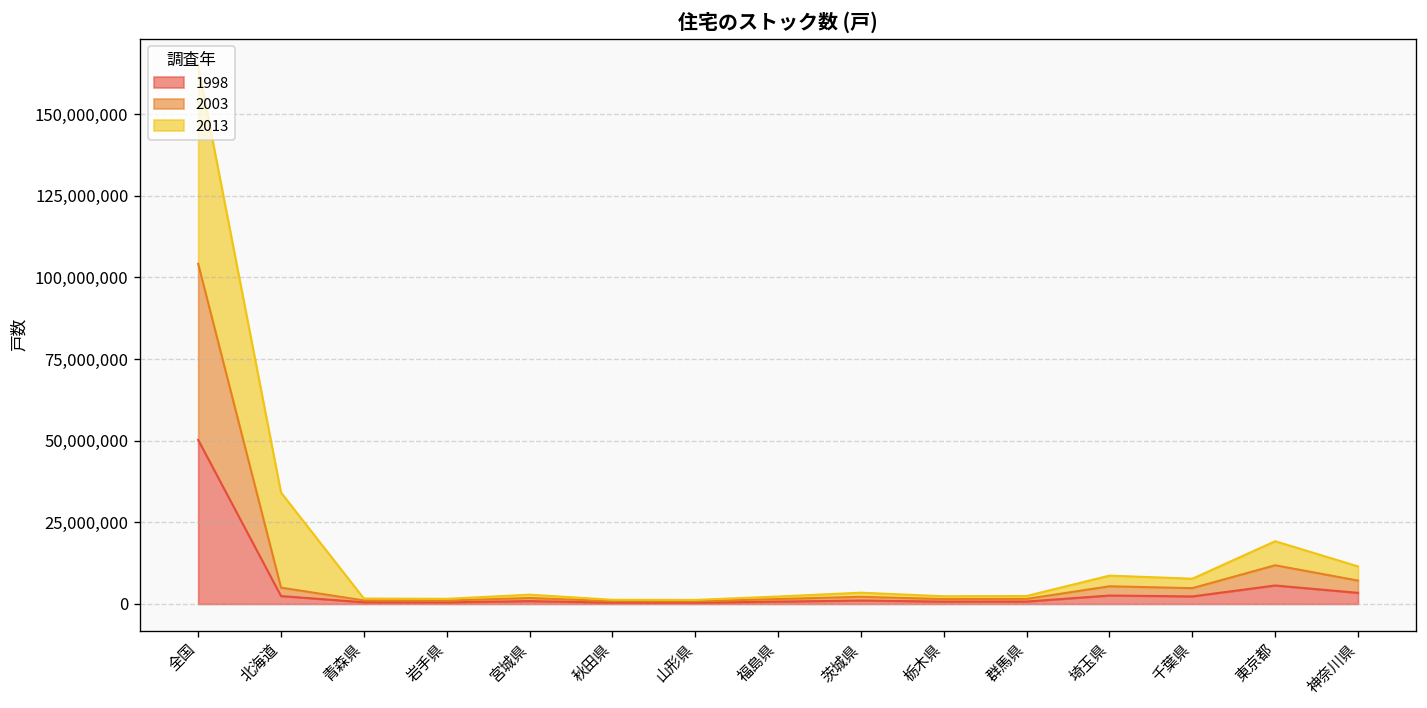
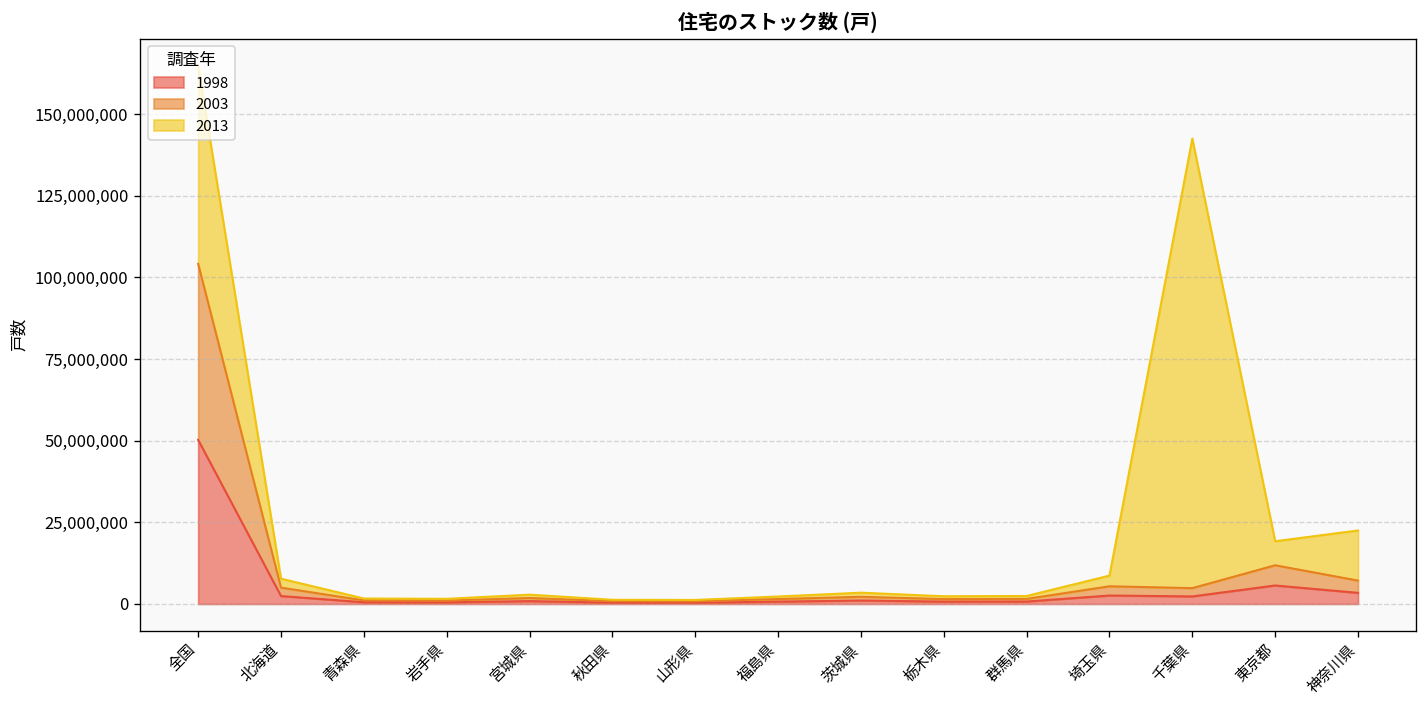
2013, 北海道: 29,000,000 -> 3,000,000
2013, 千葉県: 3,000,000 -> 138,000,000
2013, 神奈川県: 4,000,000 -> 15,000,000
